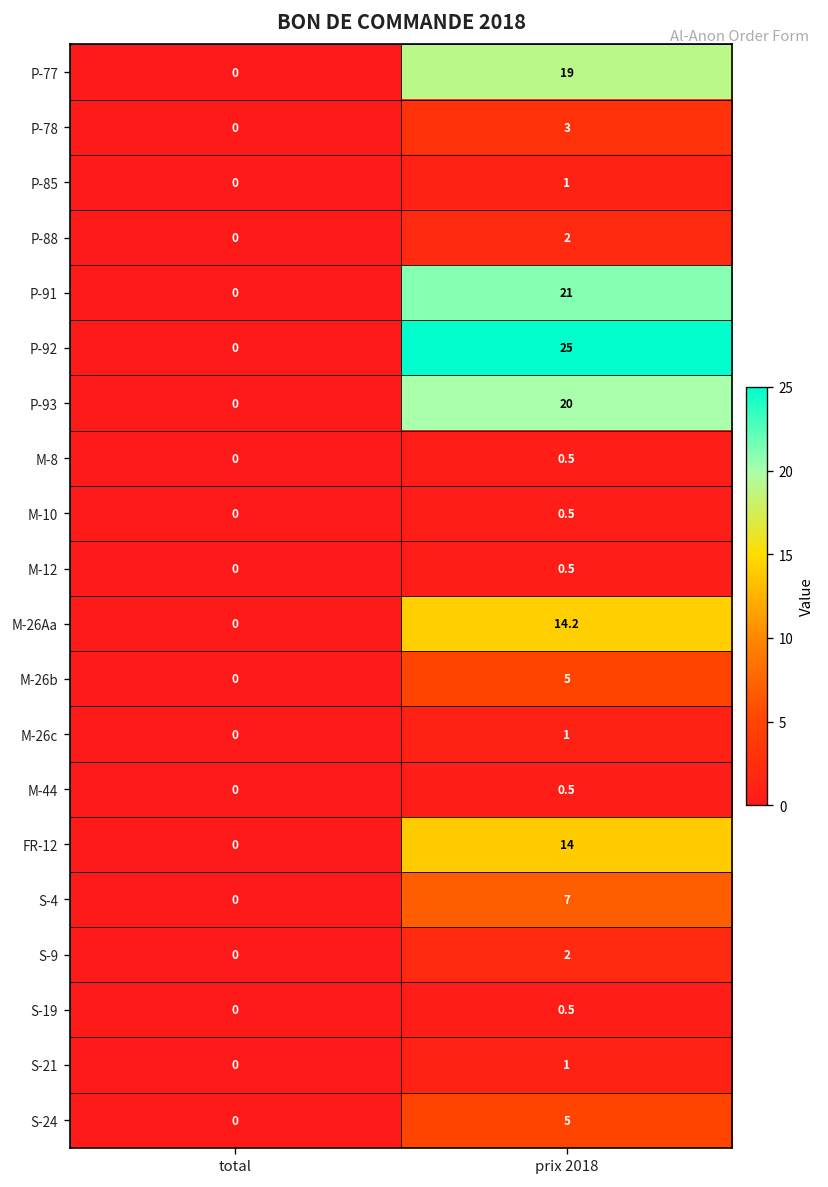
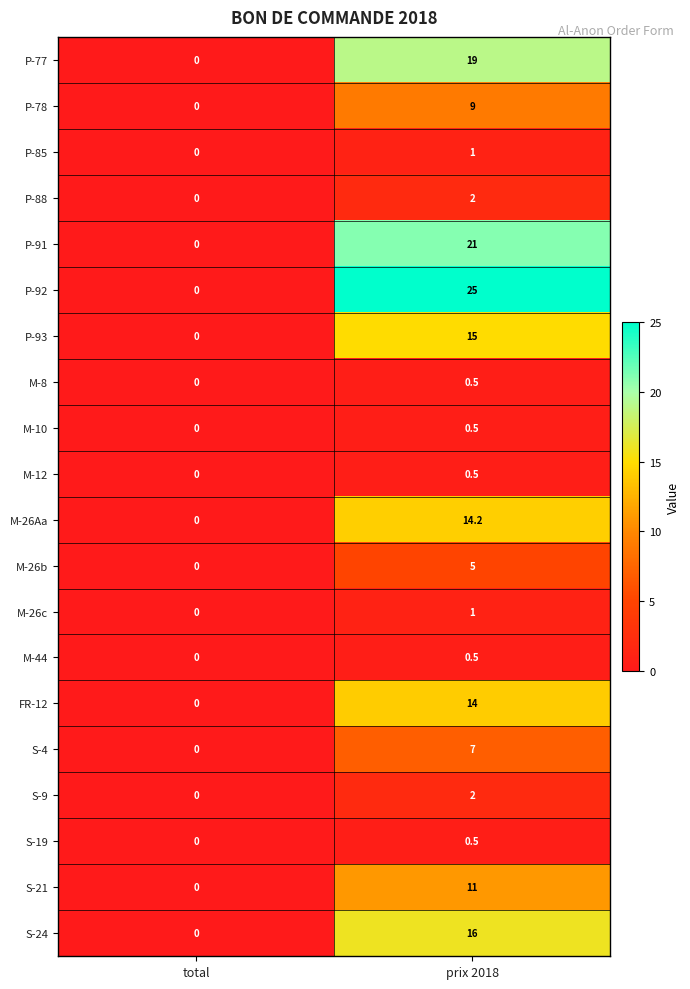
P-78, prix 2018: 3 -> 9
P-93, prix 2018: 20 -> 15
S-21, prix 2018: 1 -> 11
S-24, prix 2018: 5 -> 16
